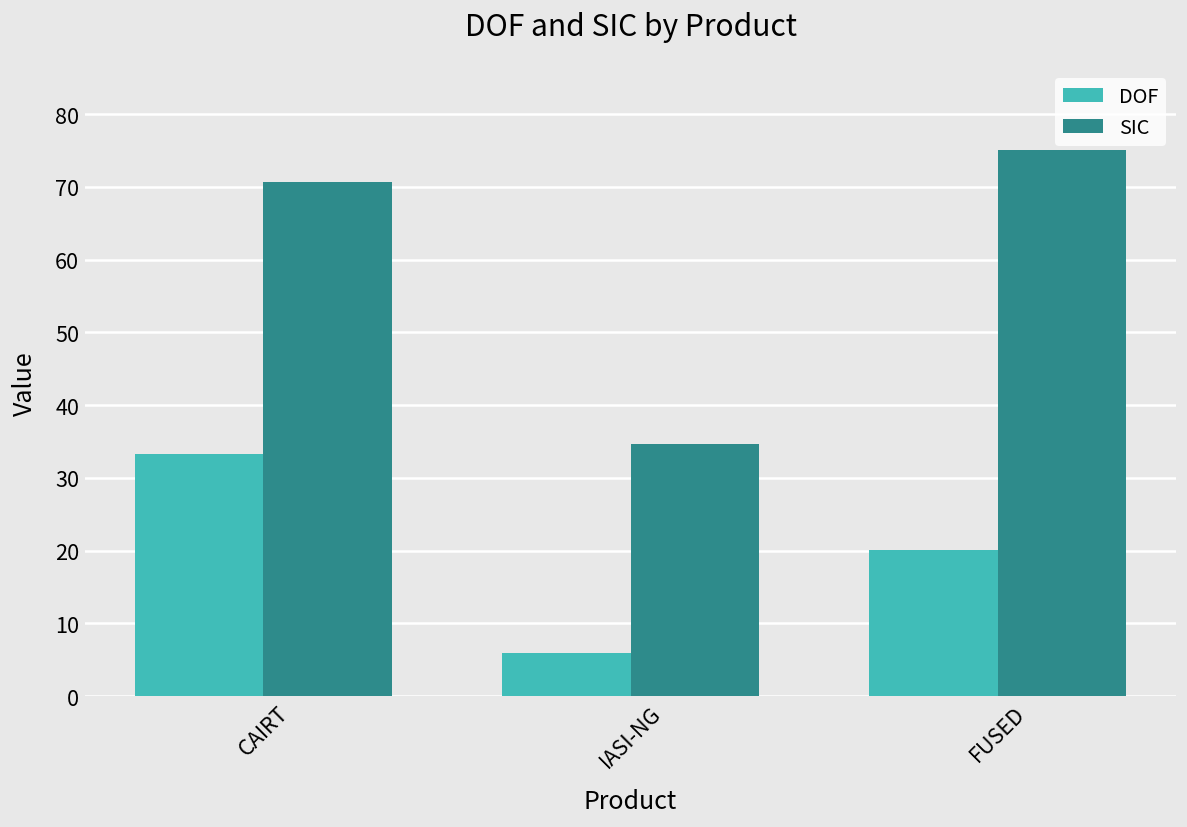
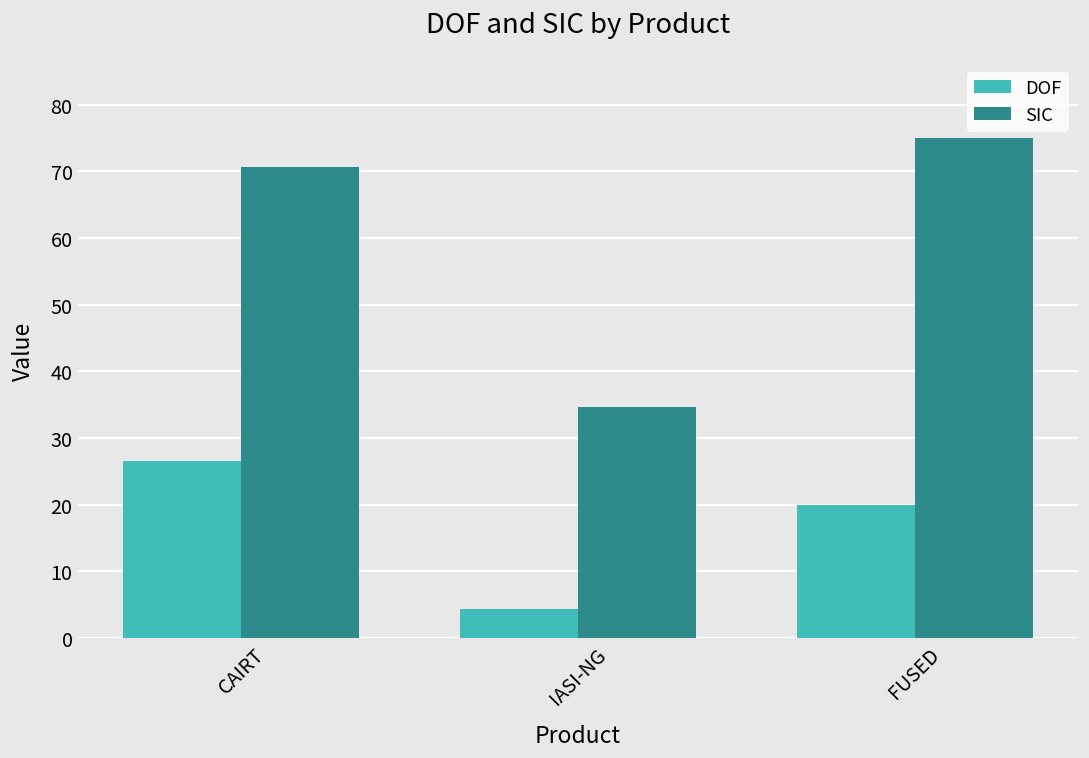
DOF, CAIRT: 33 -> 27
DOF, IASI-NG: 6 -> 4
